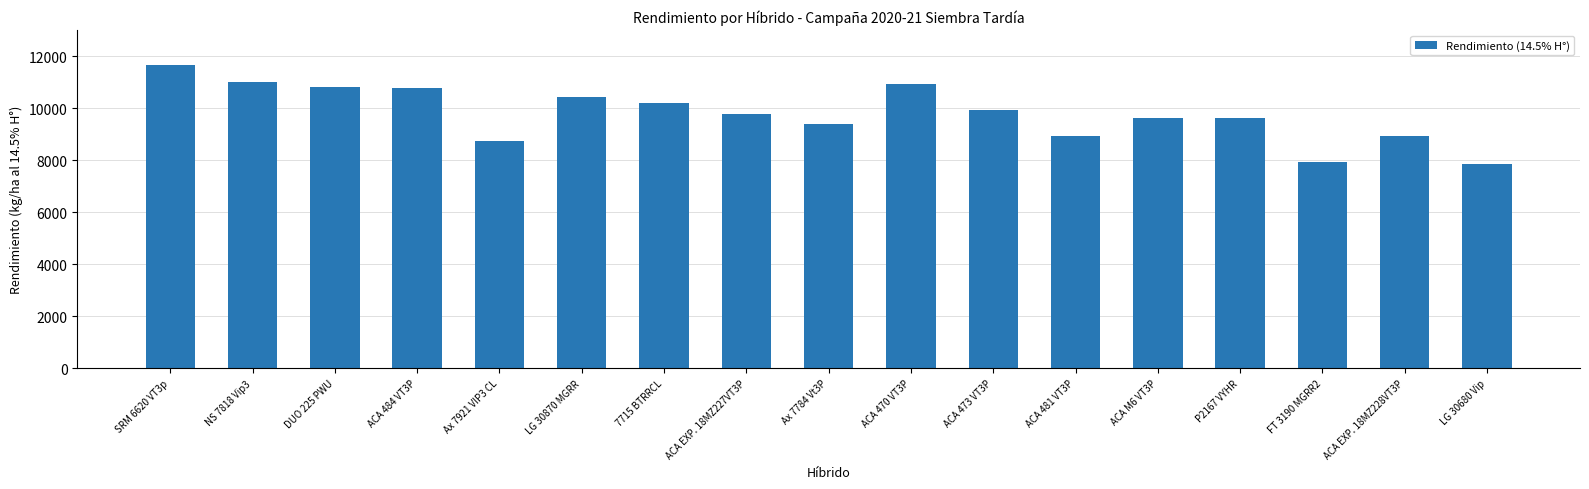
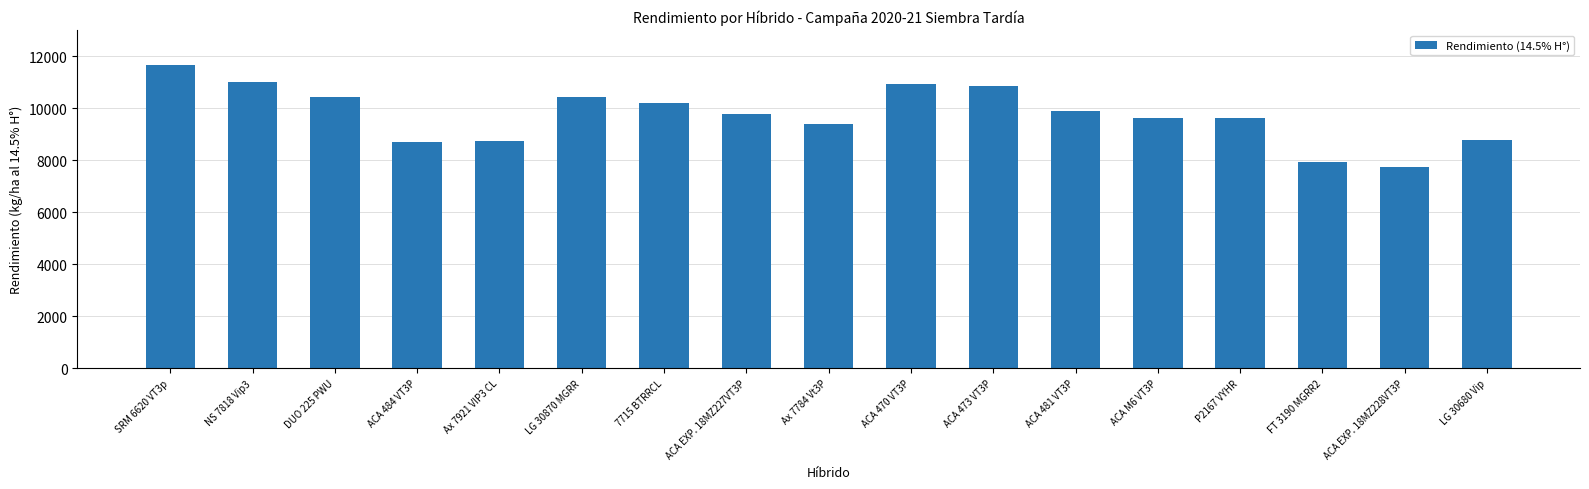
DUO 225 PWU: 10800 -> 10400
ACA 484 VT3P: 10800 -> 8700
ACA 473 VT3P: 9900 -> 10900
ACA 481 VT3P: 8900 -> 9900
ACA EXP. 18MZ228VT3P: 8900 -> 7700
LG 30680 Vip: 7800 -> 8800
